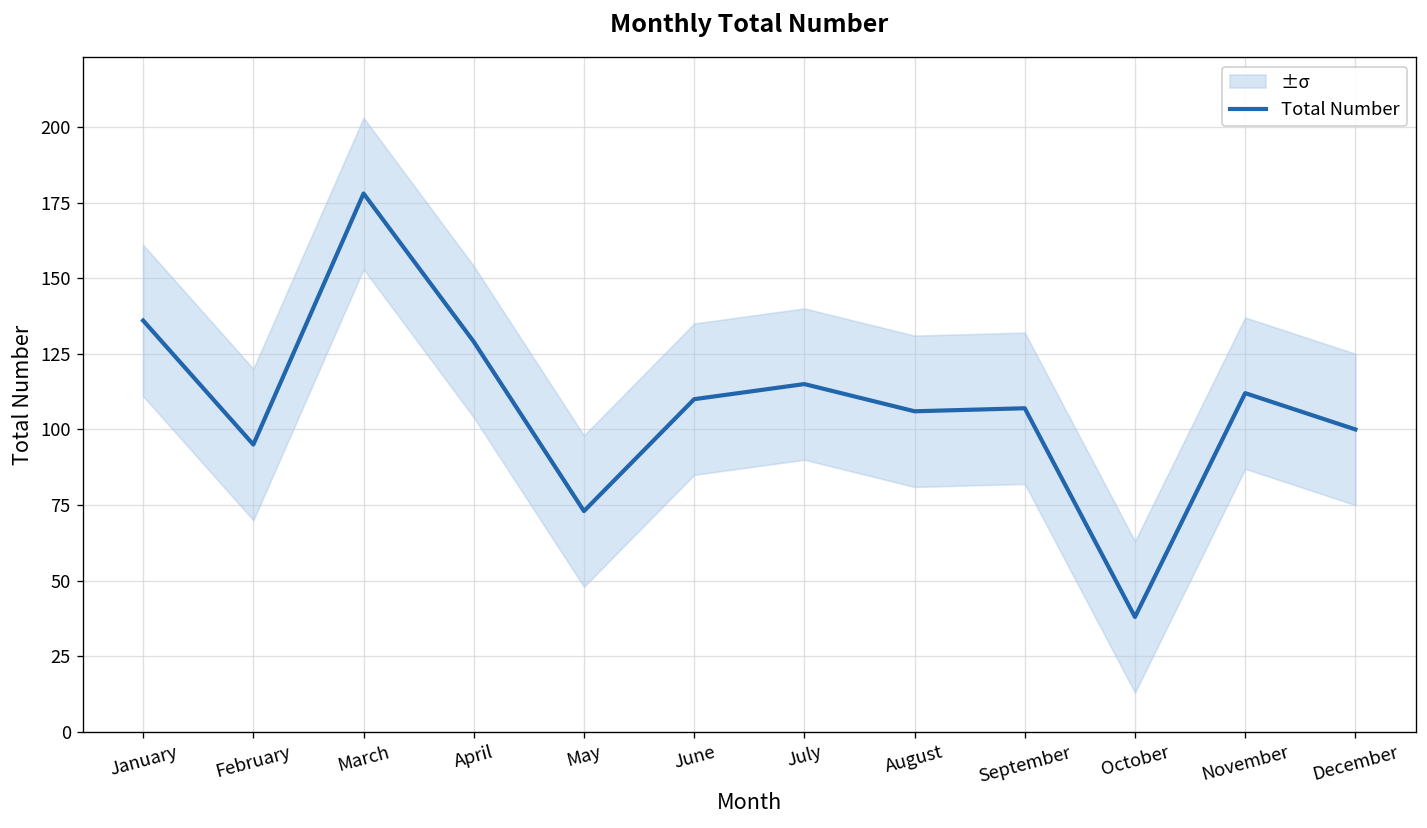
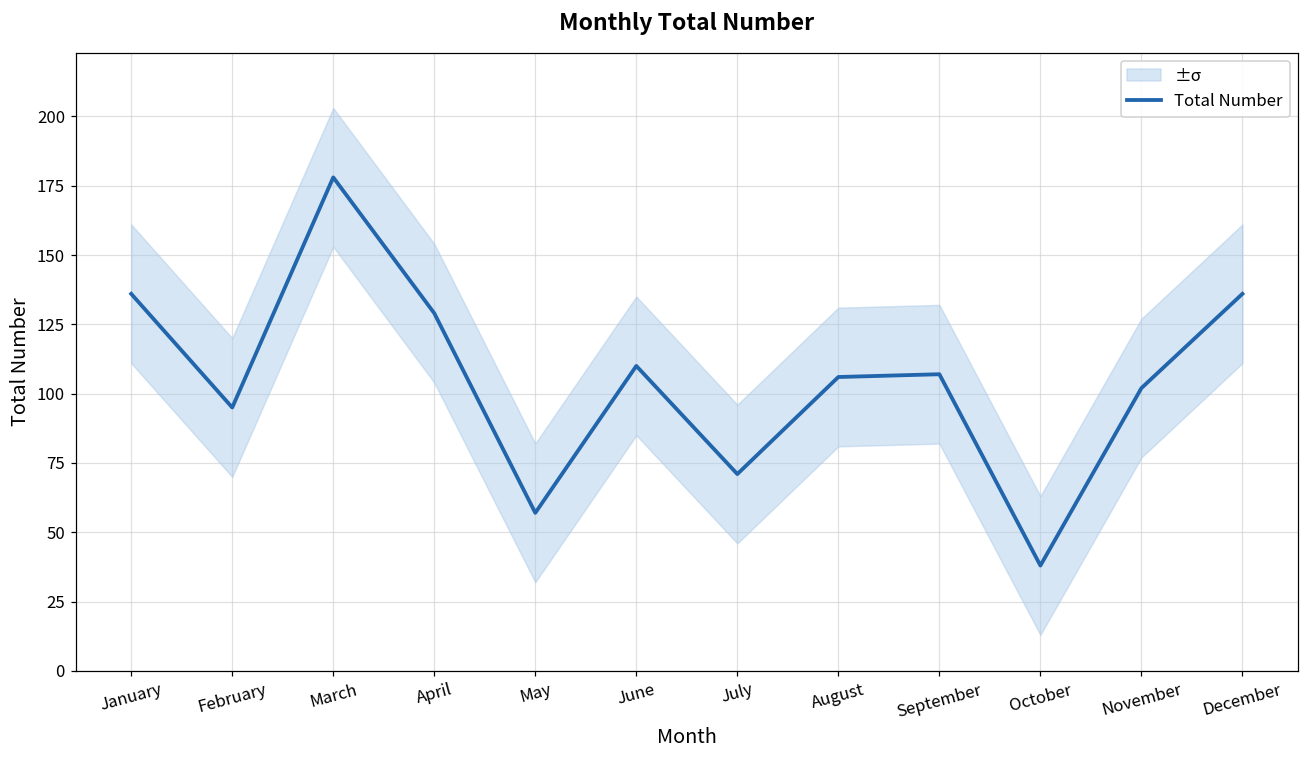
Total Number, May: 73 -> 57
Total Number, July: 115 -> 71
Total Number, November: 112 -> 102
Total Number, December: 100 -> 136
